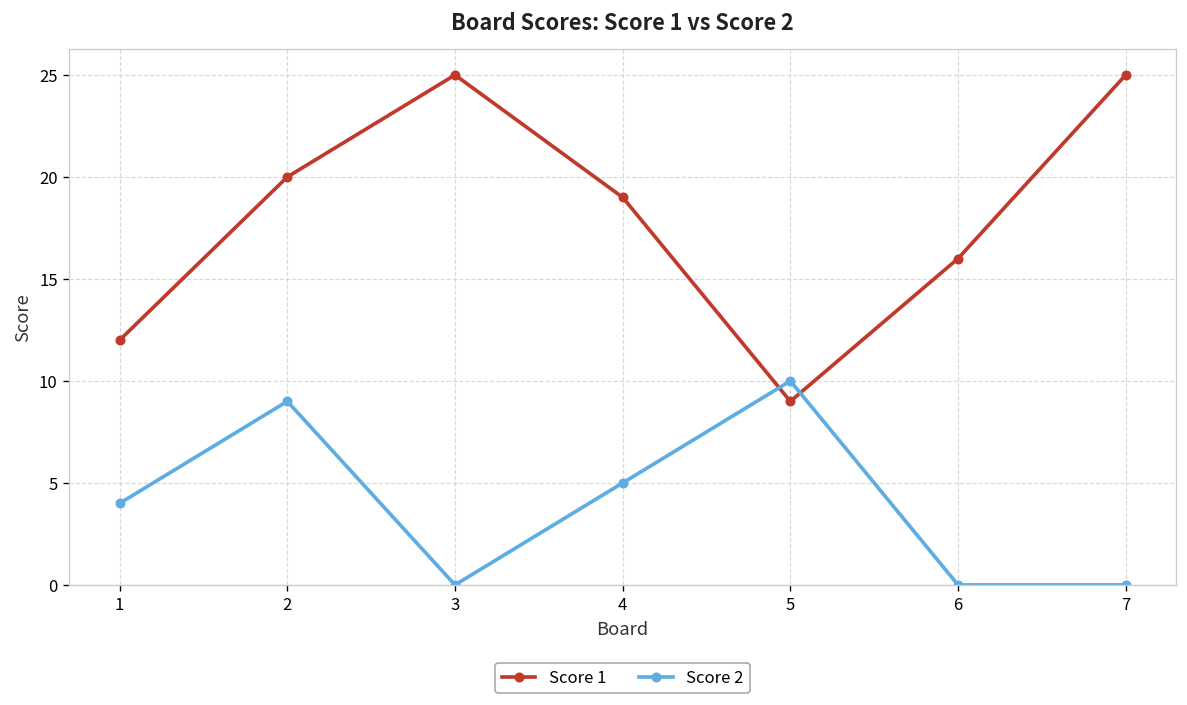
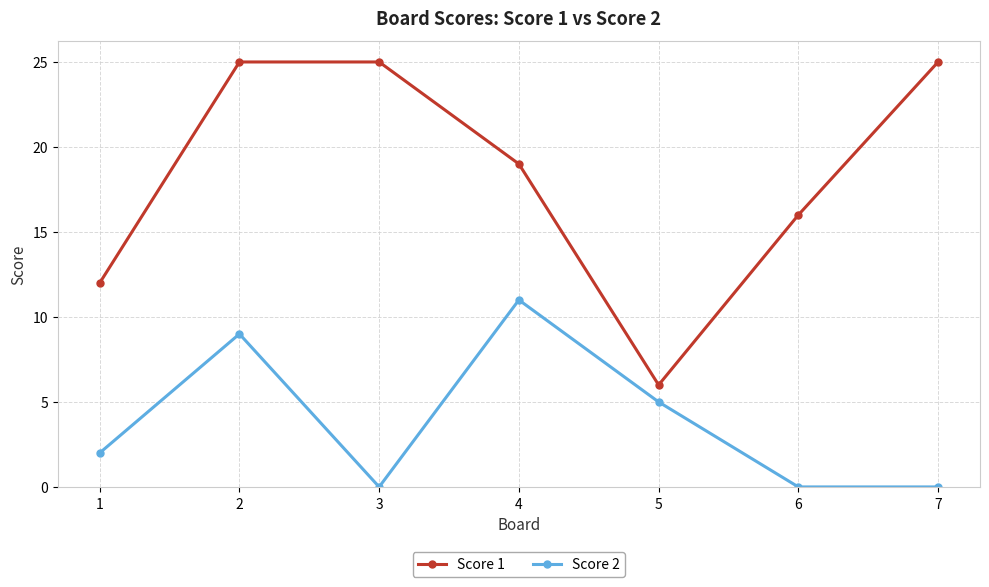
Score 2, 1: 4 -> 2
Score 1, 2: 20 -> 25
Score 2, 4: 5 -> 11
Score 1, 5: 9 -> 6
Score 2, 5: 10 -> 5
